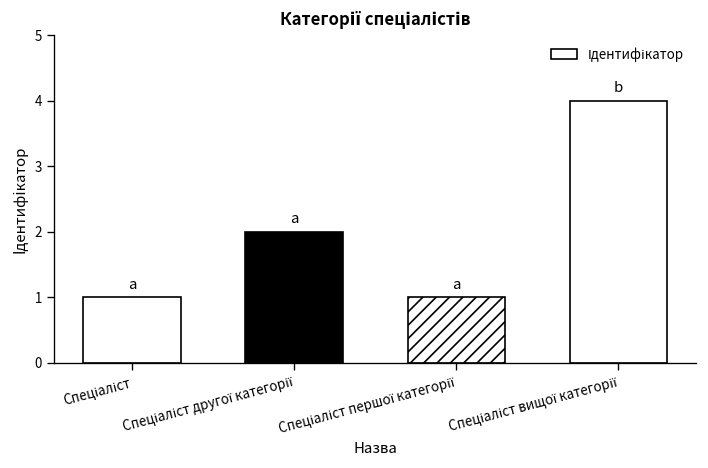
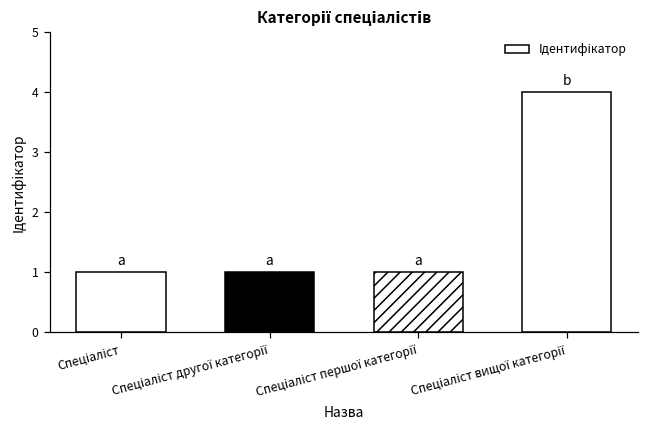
Спеціаліст другої категорії: 2 -> 1
